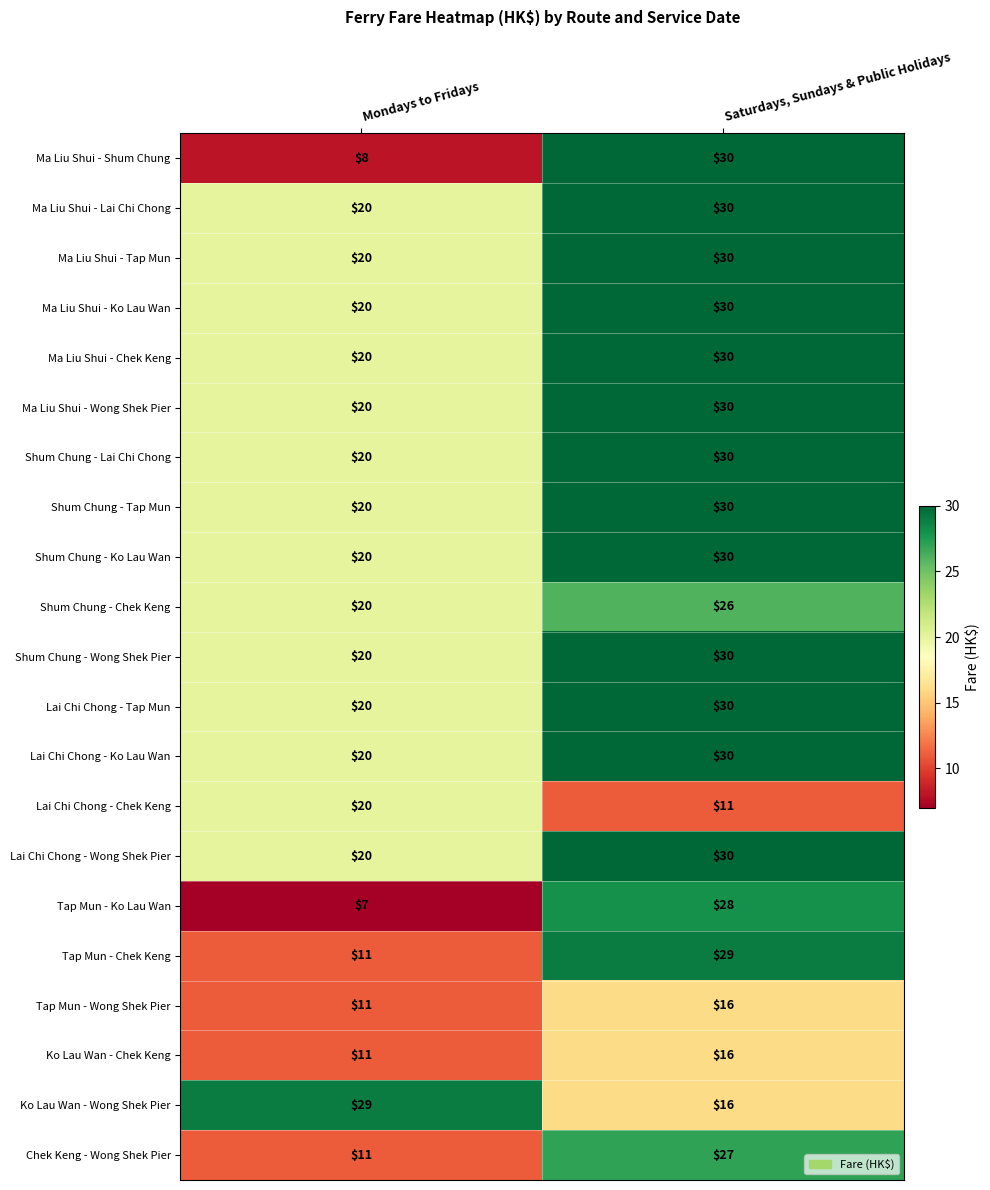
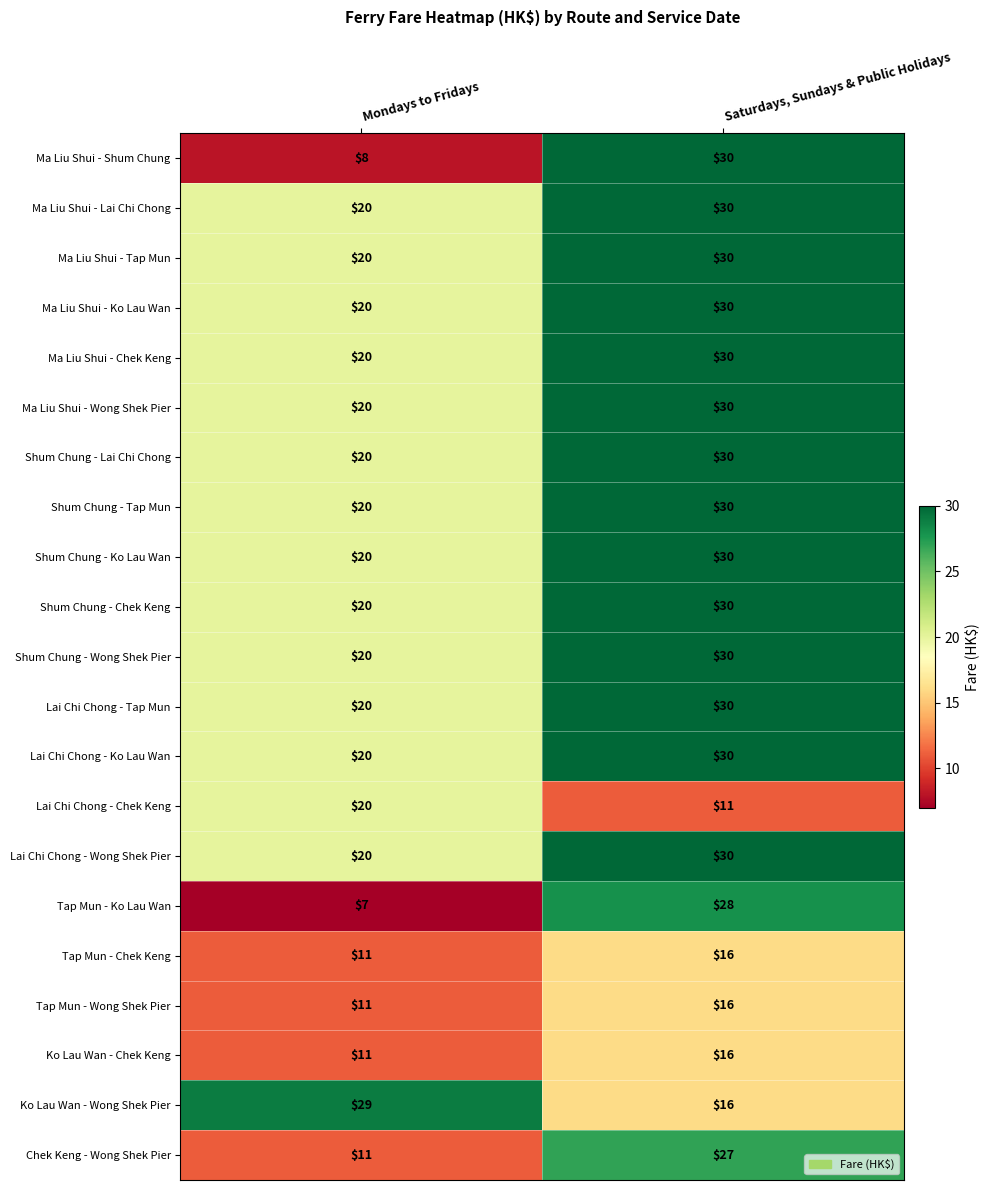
Shum Chung - Chek Keng, Saturdays, Sundays & Public Holidays: $26 -> $30
Tap Mun - Chek Keng, Saturdays, Sundays & Public Holidays: $29 -> $16
